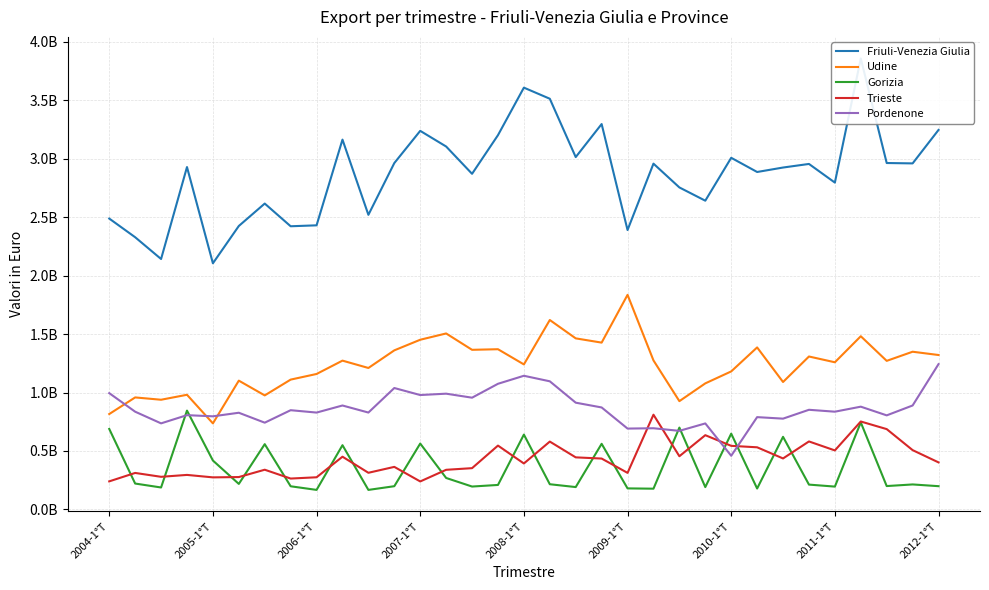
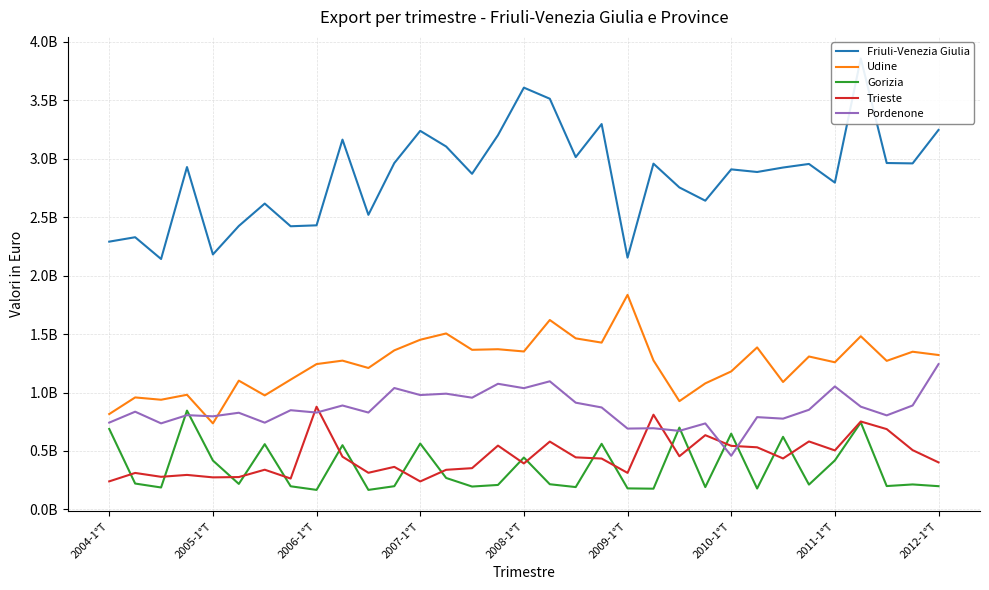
Friuli-Venezia Giulia, 2004-1°T: 2490000000 -> 2290000000
Pordenone, 2004-1°T: 990000000 -> 740000000
Friuli-Venezia Giulia, 2005-1°T: 2110000000 -> 2180000000
Udine, 2006-1°T: 1160000000 -> 1240000000
Trieste, 2006-1°T: 280000000 -> 880000000
Udine, 2008-1°T: 1240000000 -> 1350000000
Gorizia, 2008-1°T: 640000000 -> 440000000
Pordenone, 2008-1°T: 1140000000 -> 1040000000
Friuli-Venezia Giulia, 2009-1°T: 2390000000 -> 2150000000
Friuli-Venezia Giulia, 2010-1°T: 3010000000 -> 2910000000
Gorizia, 2011-1°T: 200000000 -> 420000000
Pordenone, 2011-1°T: 840000000 -> 1050000000
